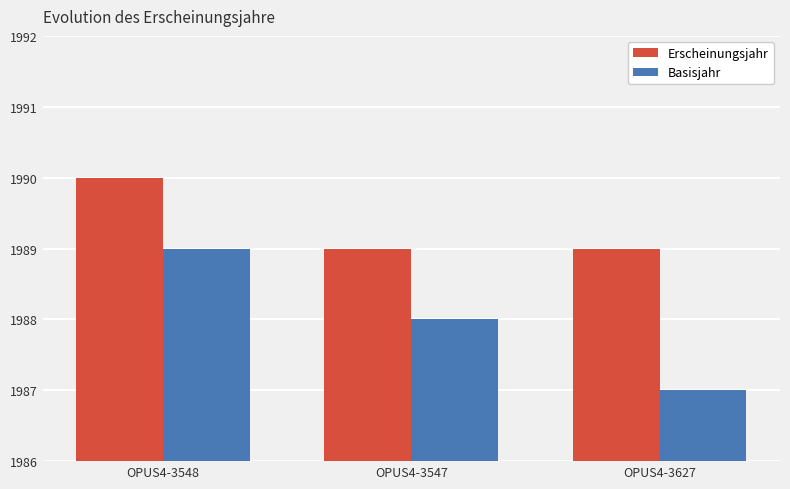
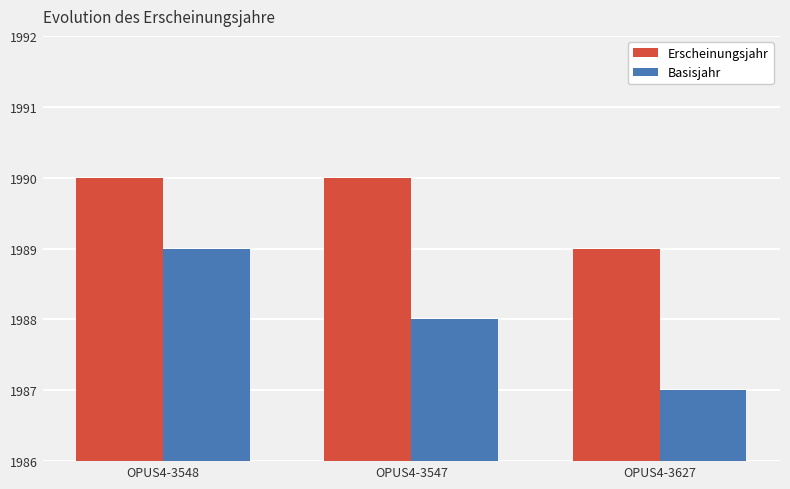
Erscheinungsjahr, OPUS4-3547: 1989 -> 1990
